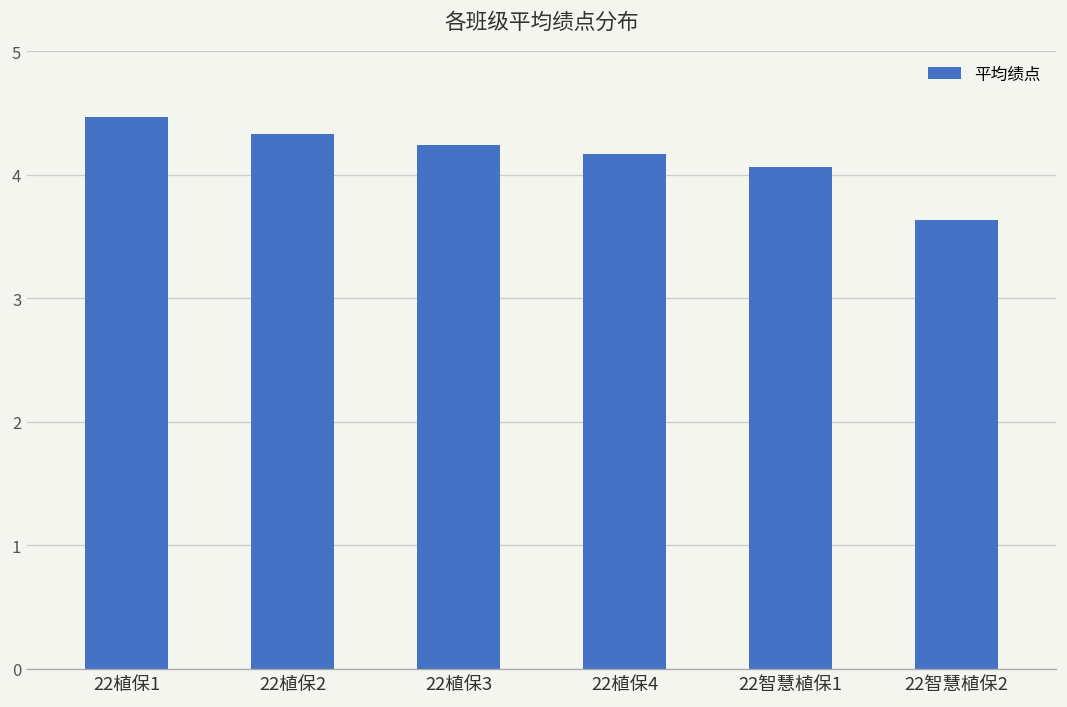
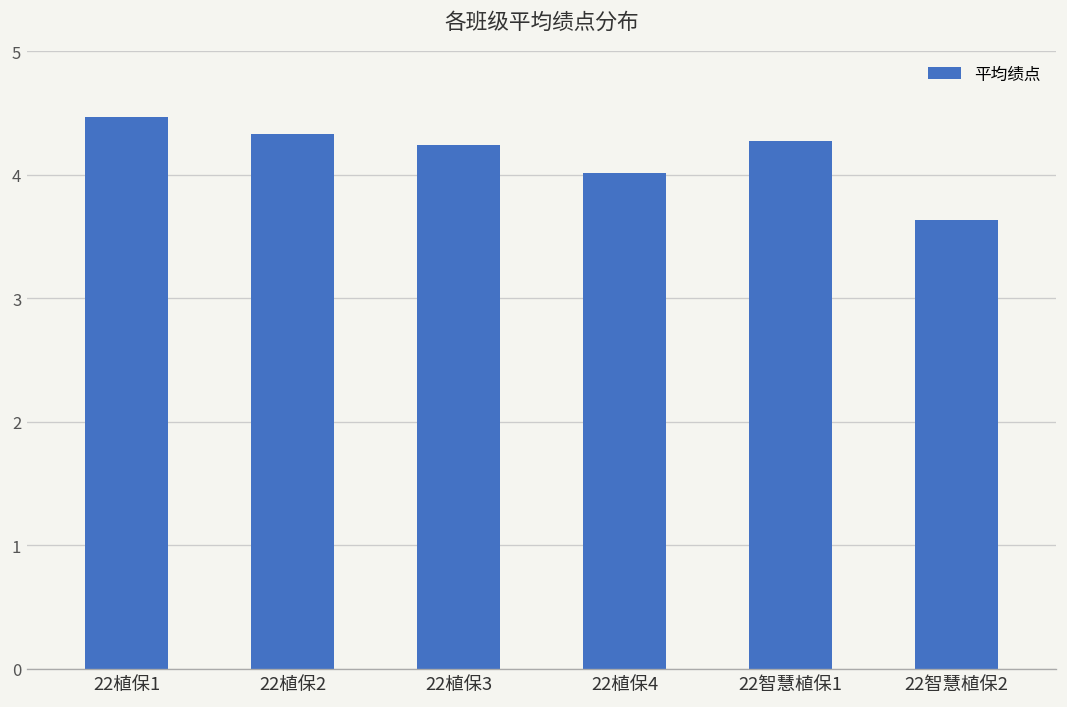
22植保4: 4.17 -> 4.01
22智慧植保1: 4.06 -> 4.27
